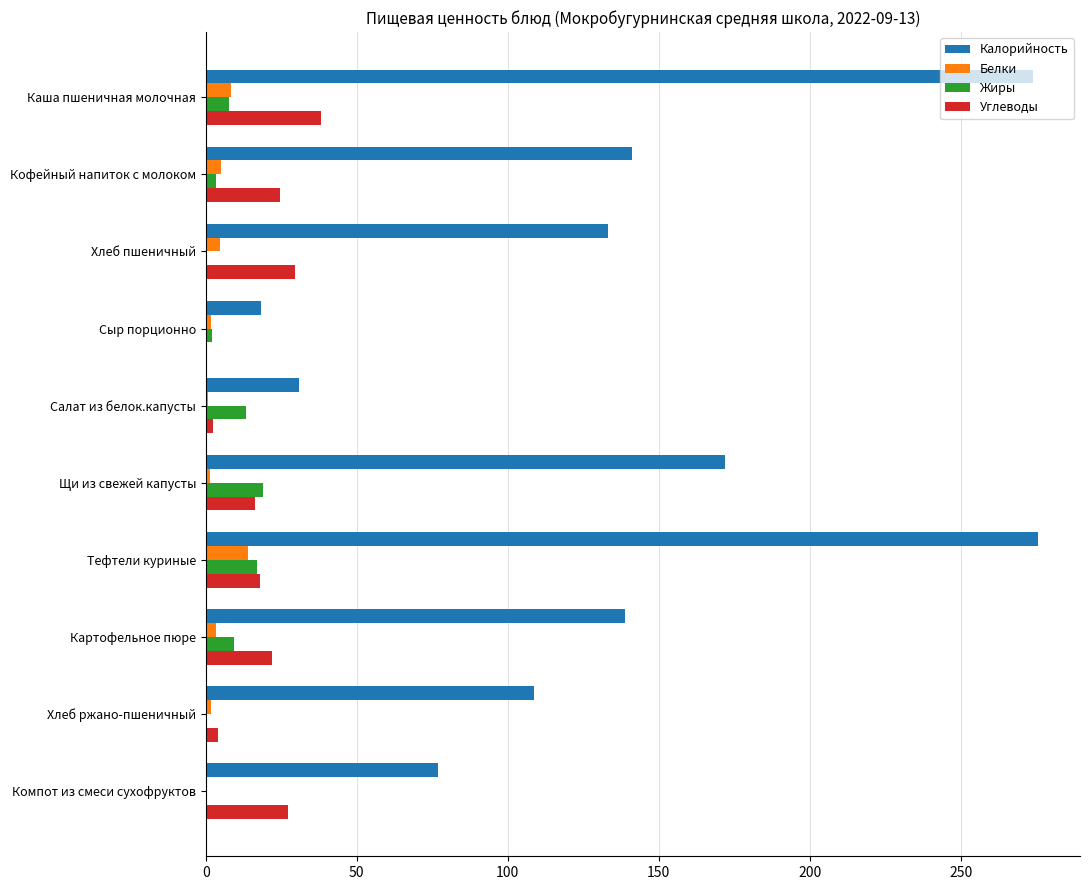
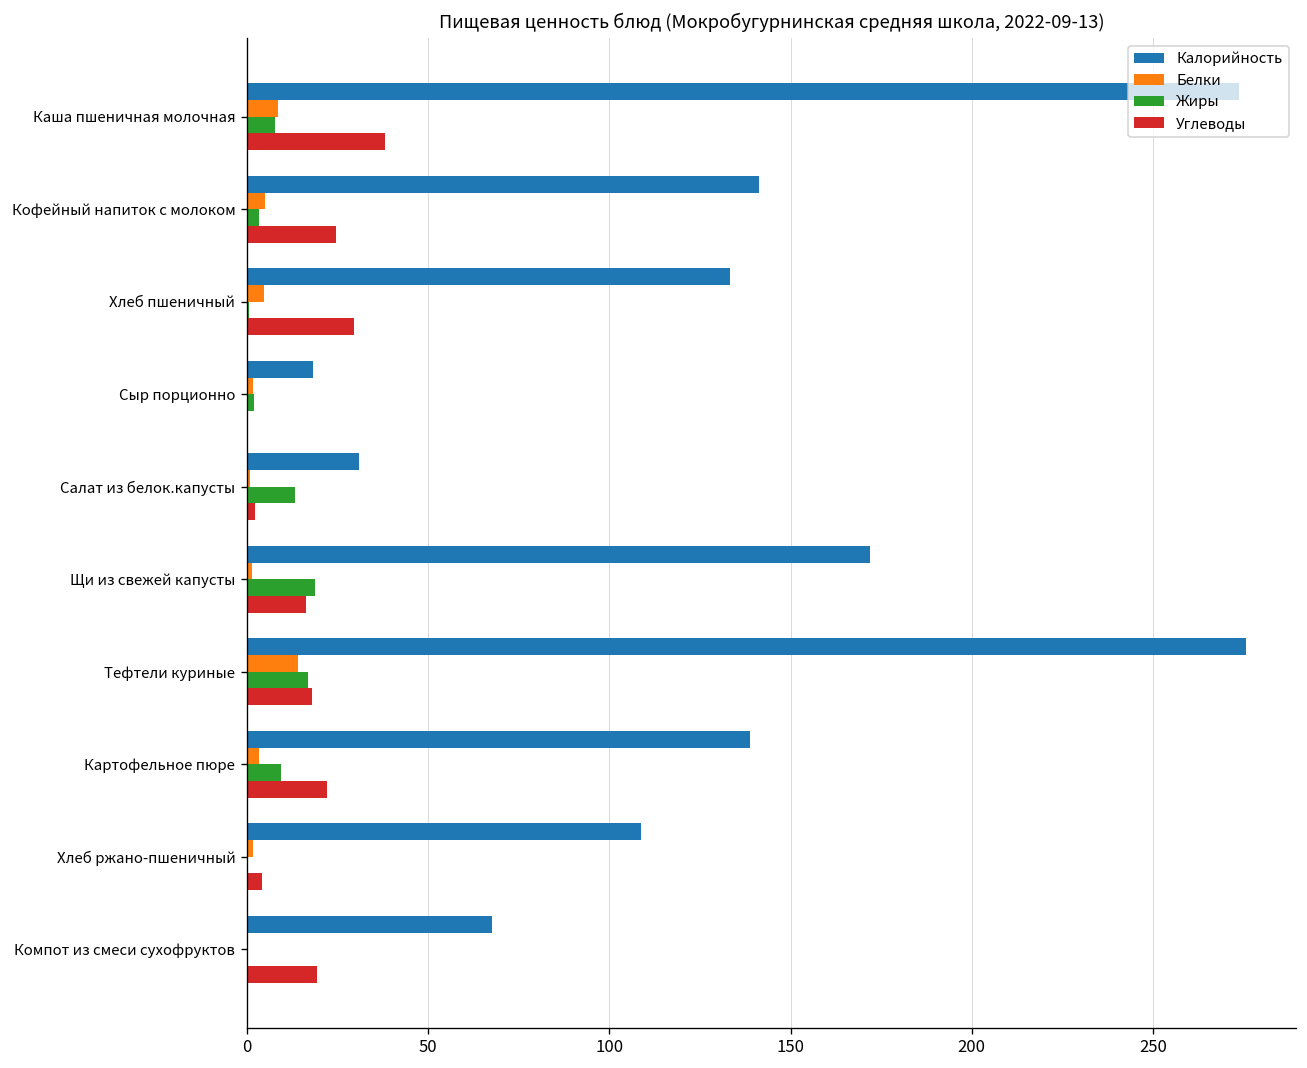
Калорийность, Компот из смеси сухофруктов: 77 -> 68
Углеводы, Компот из смеси сухофруктов: 27 -> 19
